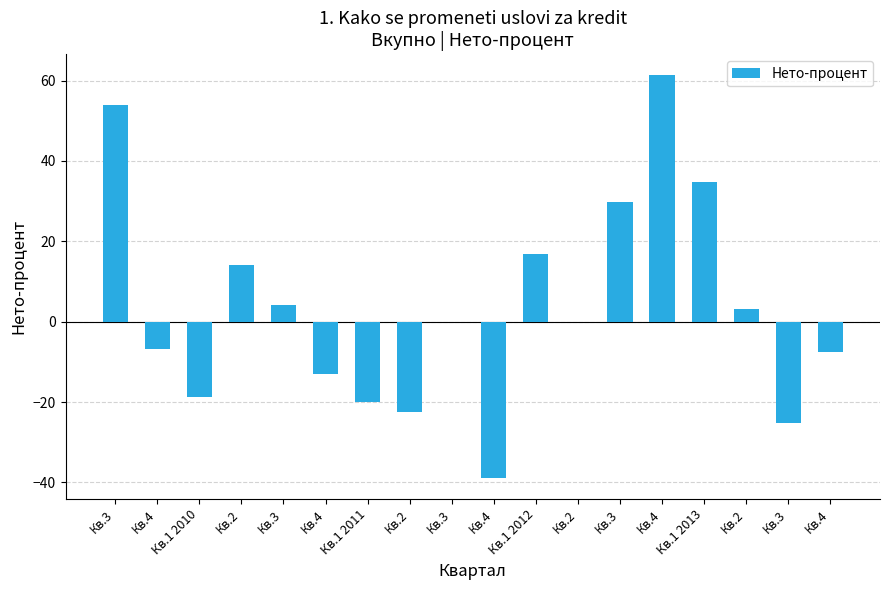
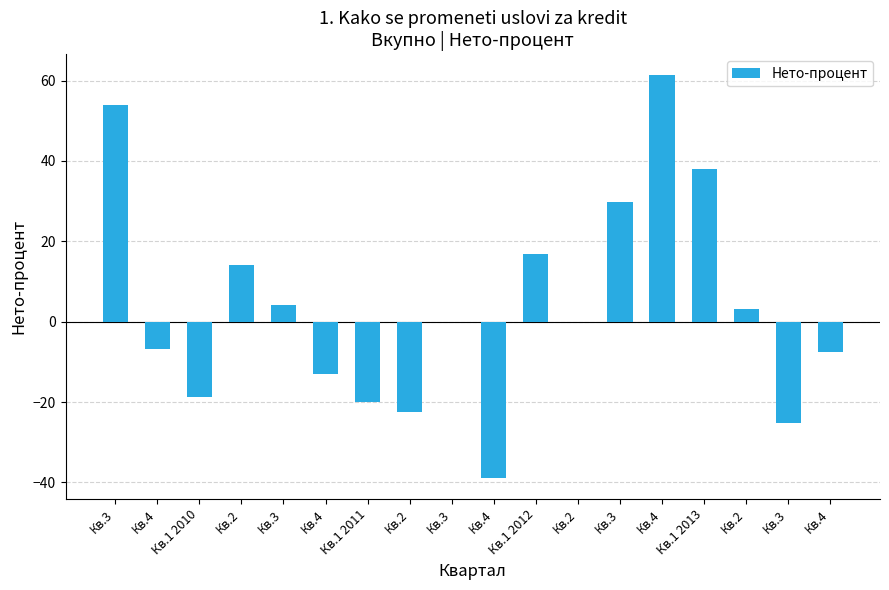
Кв.1 2013: 35 -> 38
